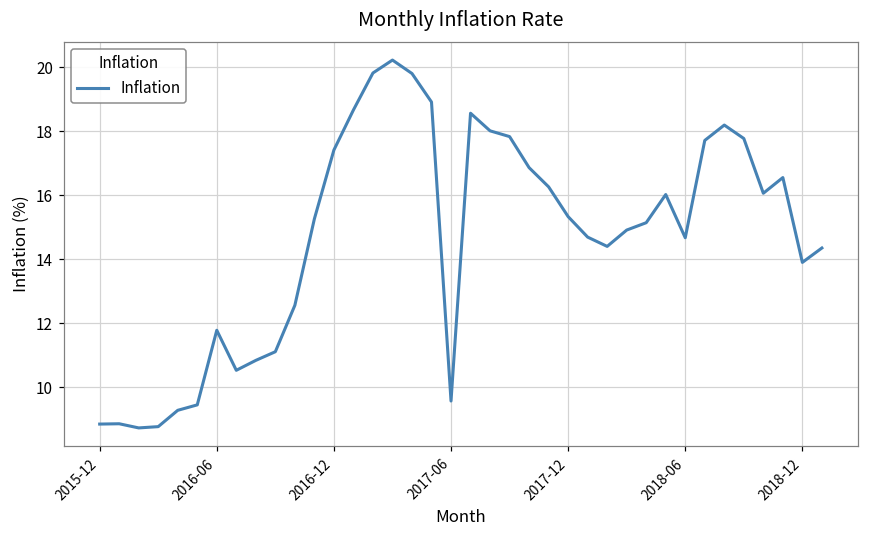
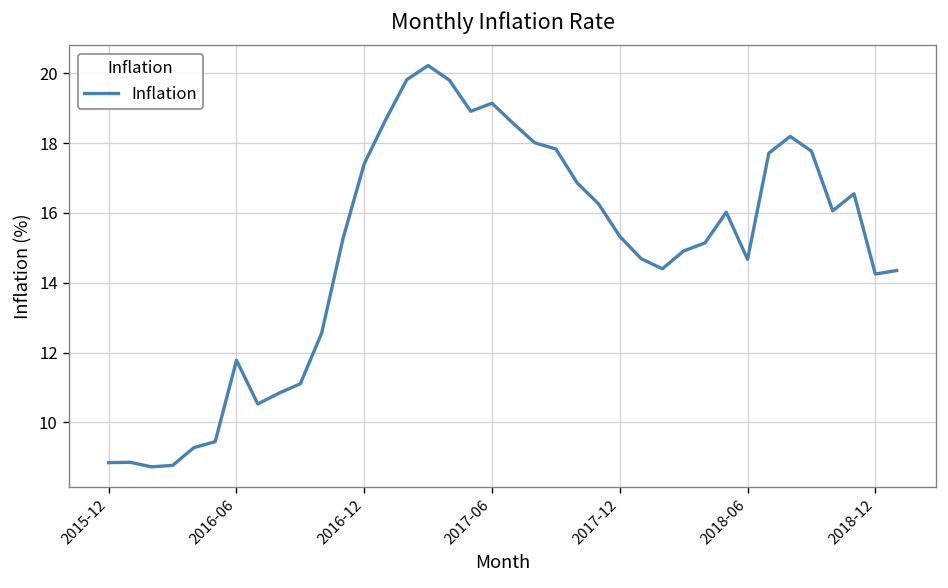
2017-06: 9.6 -> 19.1
2018-12: 13.9 -> 14.3
